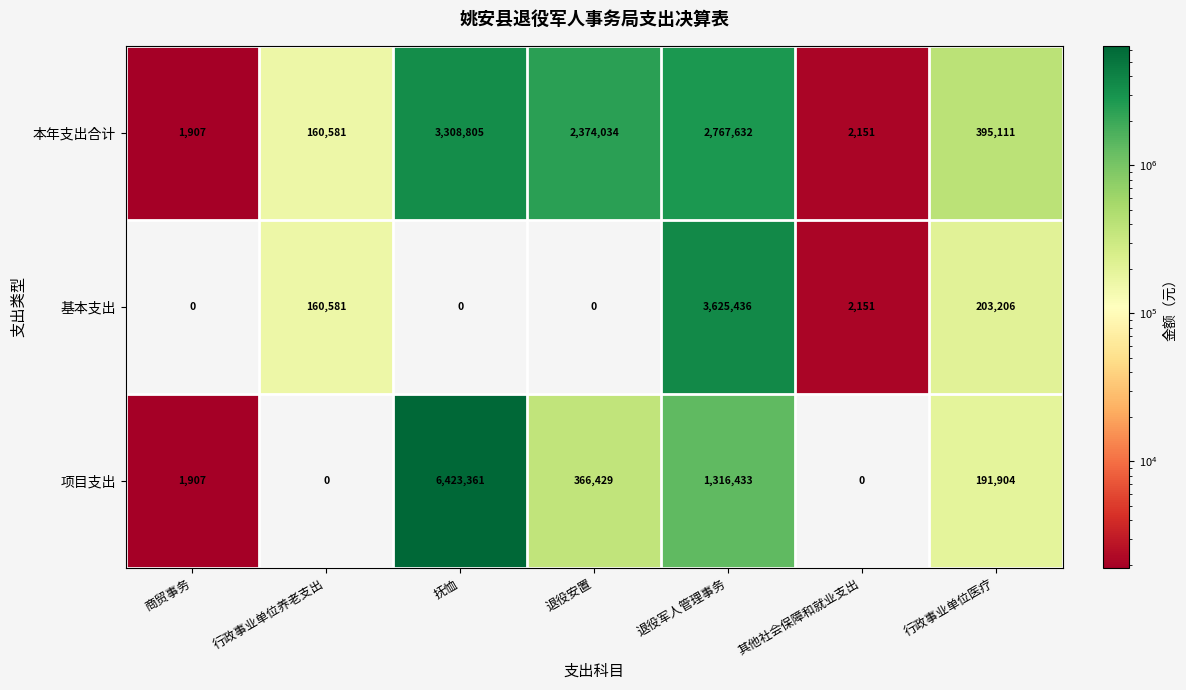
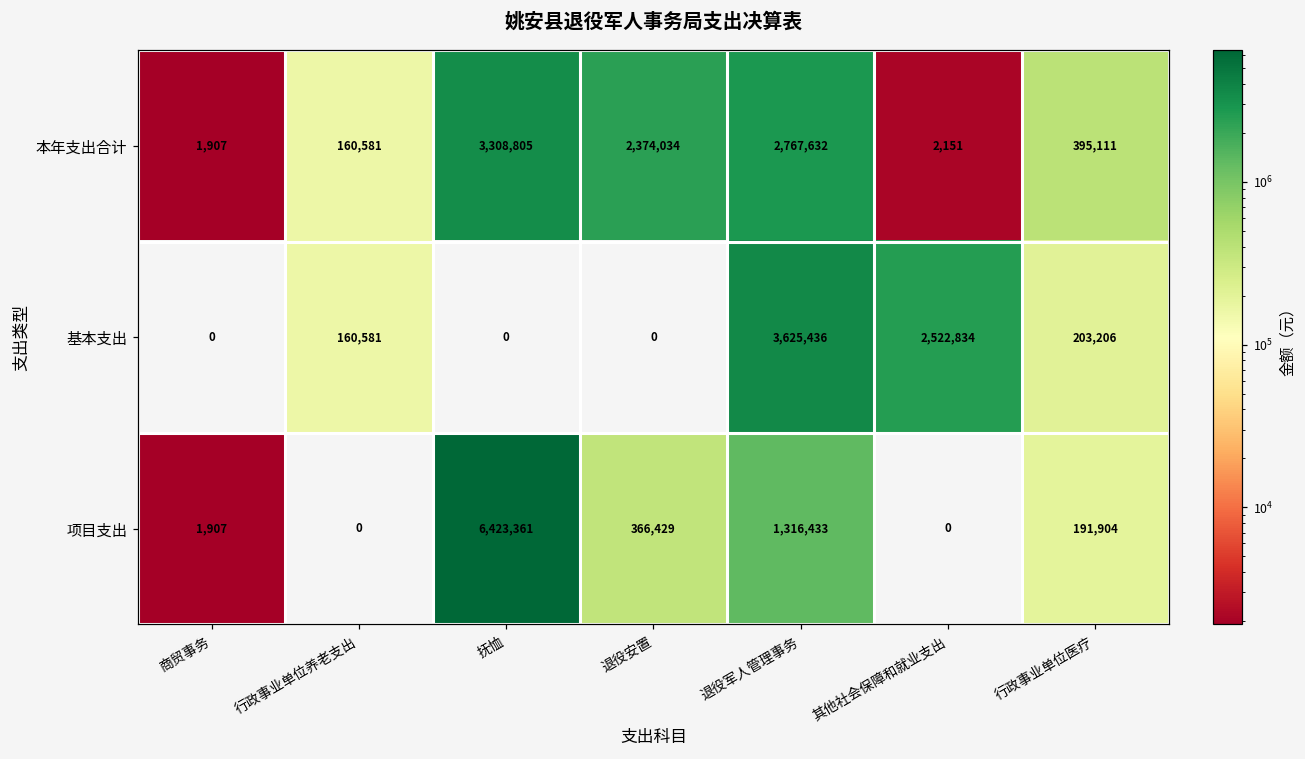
基本支出, 其他社会保障和就业支出: 2,151 -> 2,522,834
